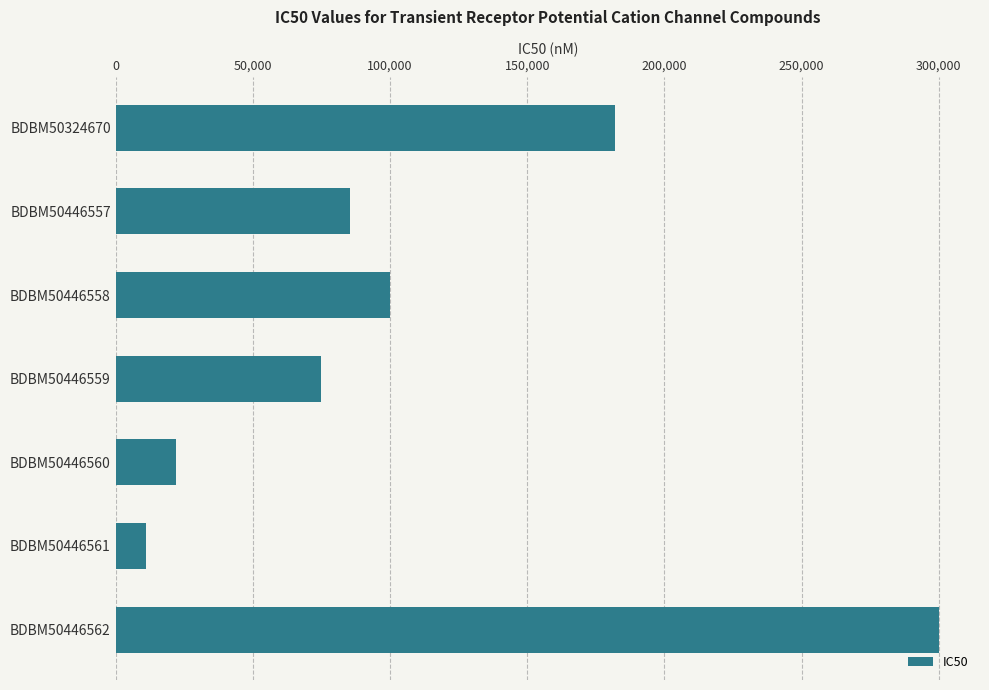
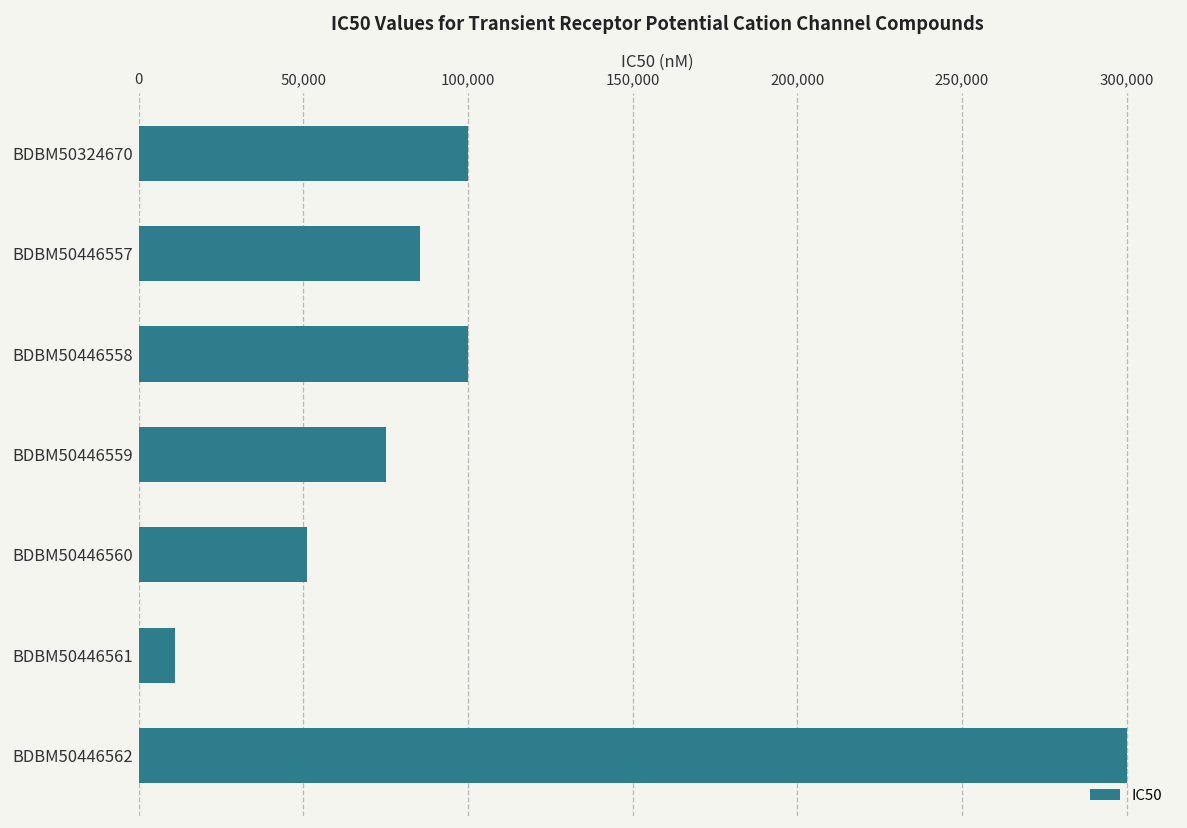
BDBM50324670: 182,000 -> 100,000
BDBM50446560: 22,000 -> 51,000
